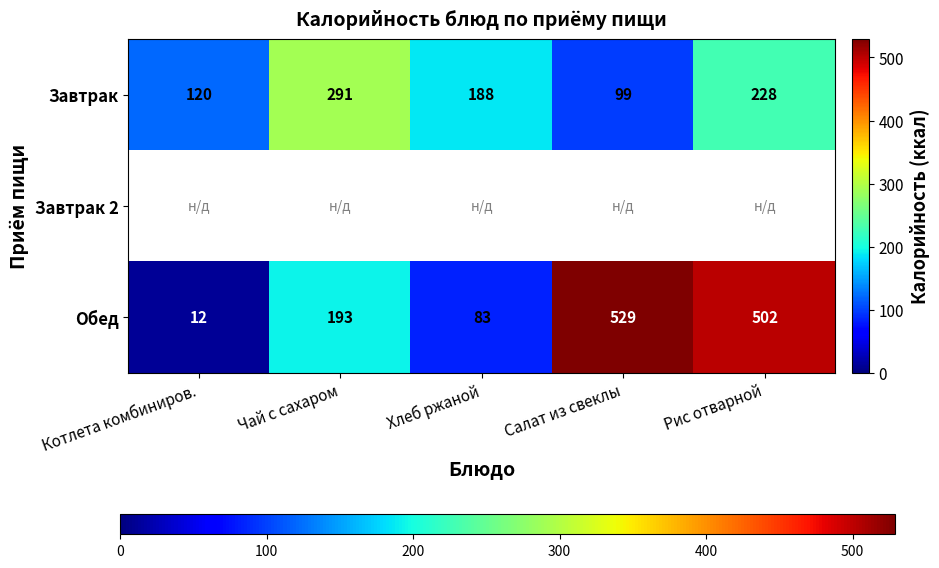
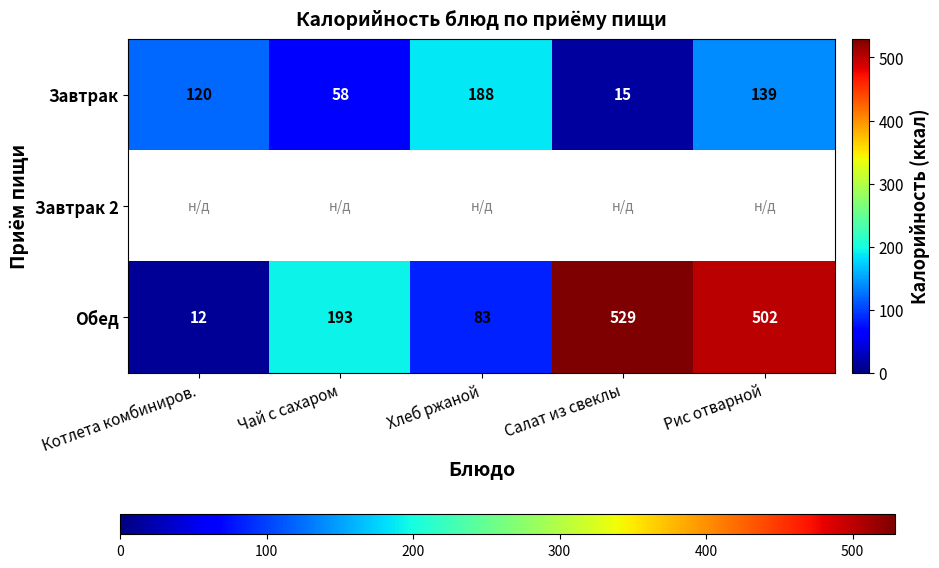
Завтрак, Чай с сахаром: 291 -> 58
Завтрак, Салат из свеклы: 99 -> 15
Завтрак, Рис отварной: 228 -> 139
